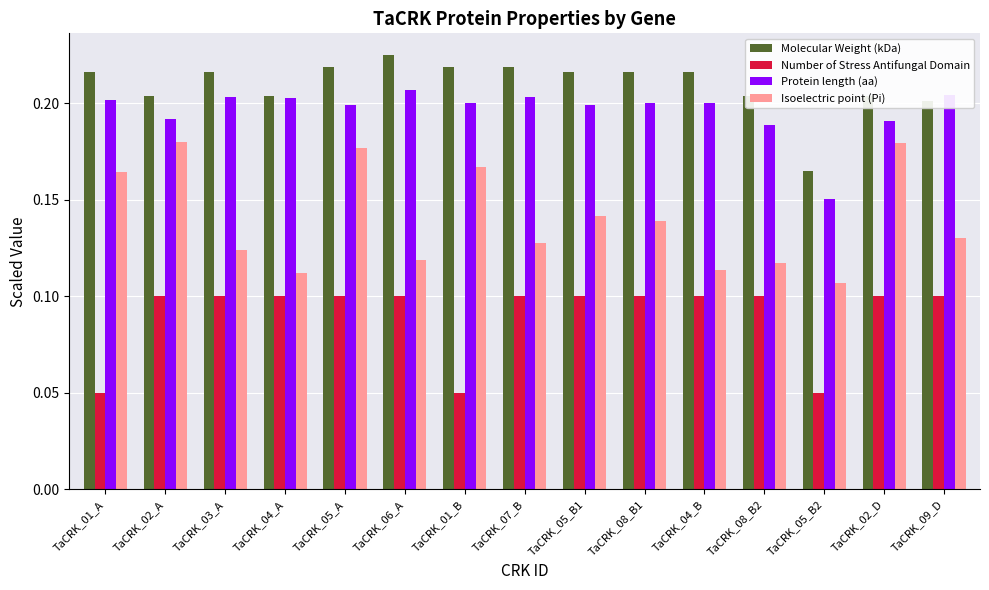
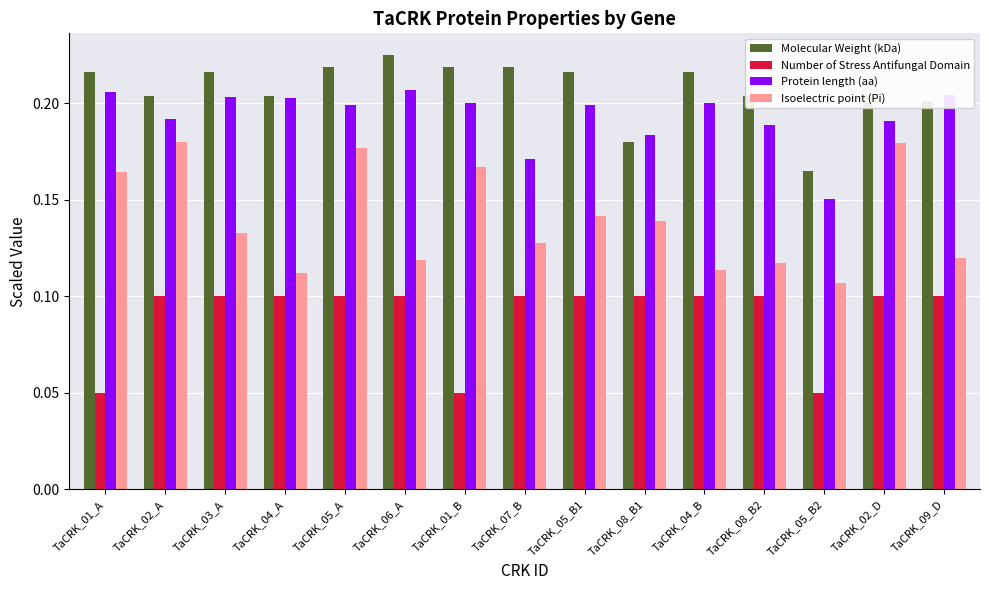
Protein length (aa), TaCRK_01_A: 0.202 -> 0.206
Isoelectric point (Pi), TaCRK_03_A: 0.124 -> 0.133
Protein length (aa), TaCRK_07_B: 0.203 -> 0.171
Molecular Weight (kDa), TaCRK_08_B1: 0.216 -> 0.180
Protein length (aa), TaCRK_08_B1: 0.200 -> 0.184
Isoelectric point (Pi), TaCRK_09_D: 0.130 -> 0.120
